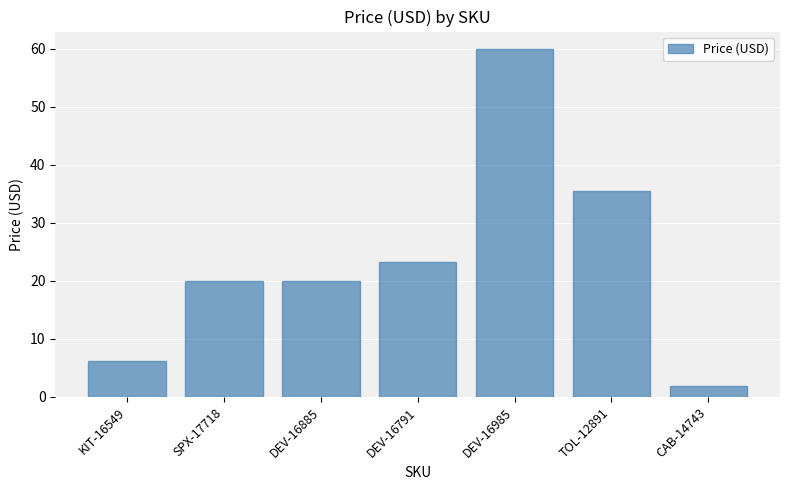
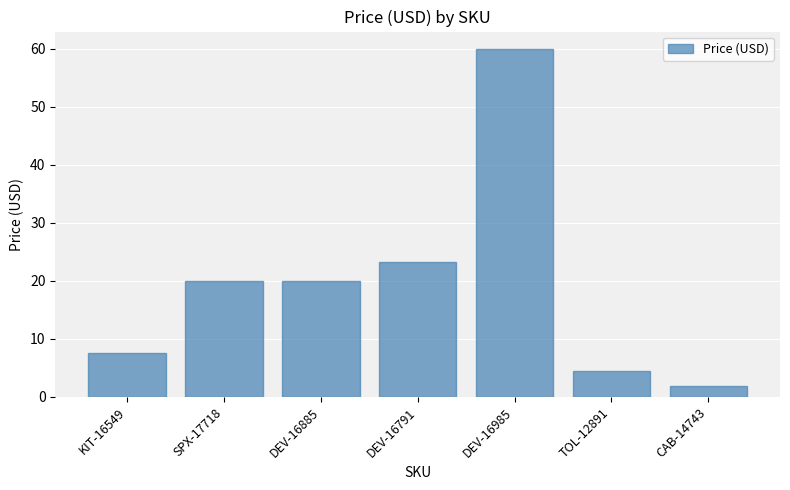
KIT-16549: 6 -> 8
TOL-12891: 36 -> 5
